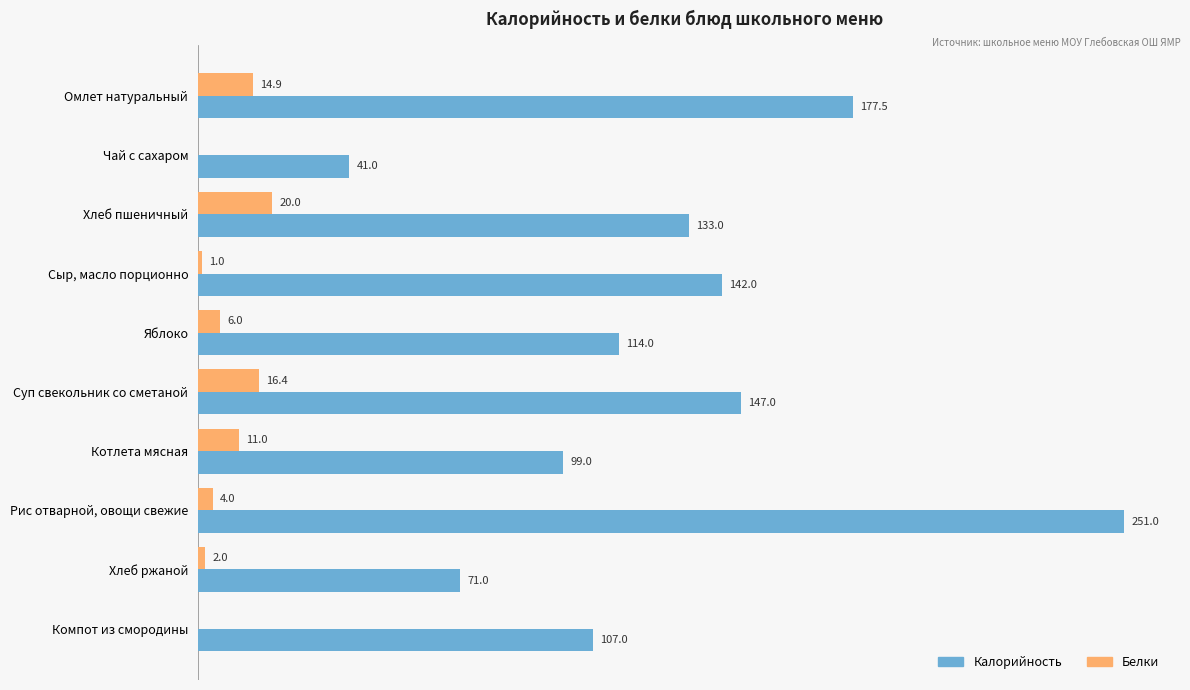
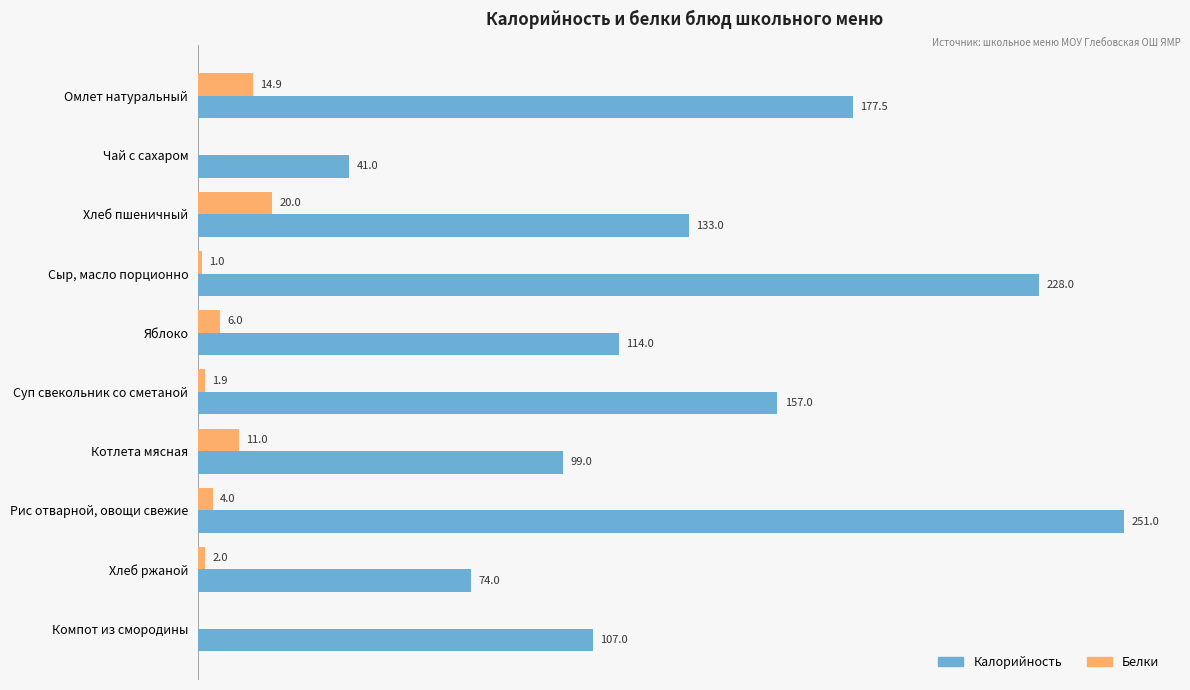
Калорийность, Сыр, масло порционно: 142.0 -> 228.0
Белки, Суп свекольник со сметаной: 16.4 -> 1.9
Калорийность, Суп свекольник со сметаной: 147.0 -> 157.0
Калорийность, Хлеб ржаной: 71.0 -> 74.0
